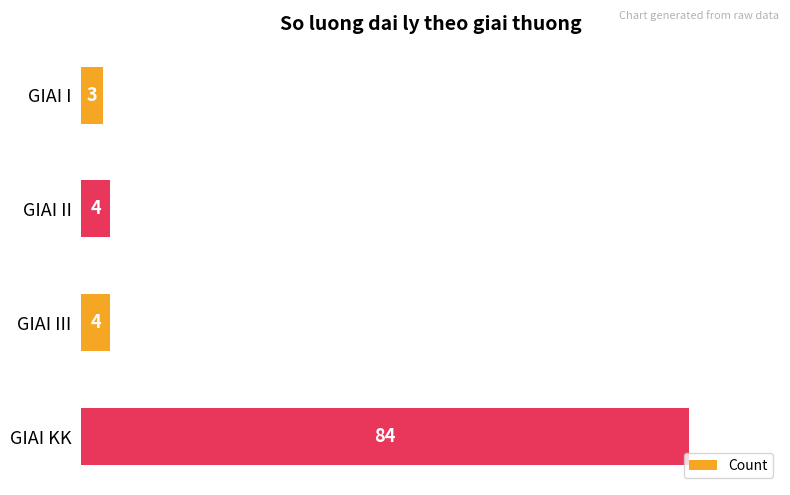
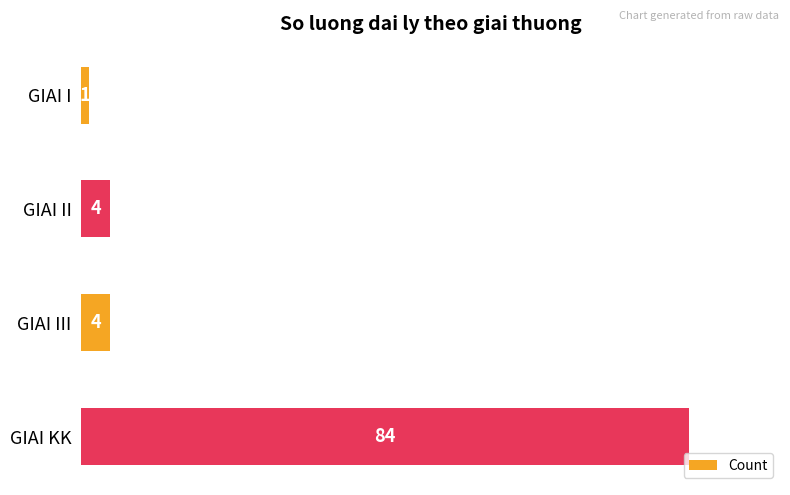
GIAI I: 3 -> 1
